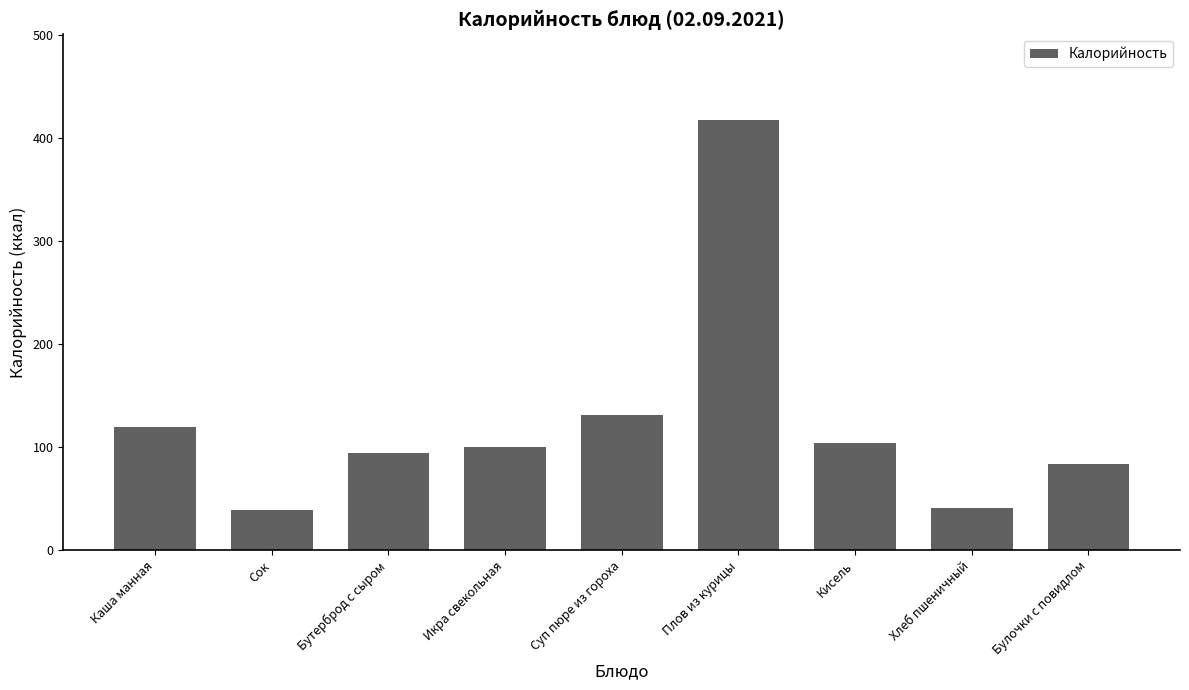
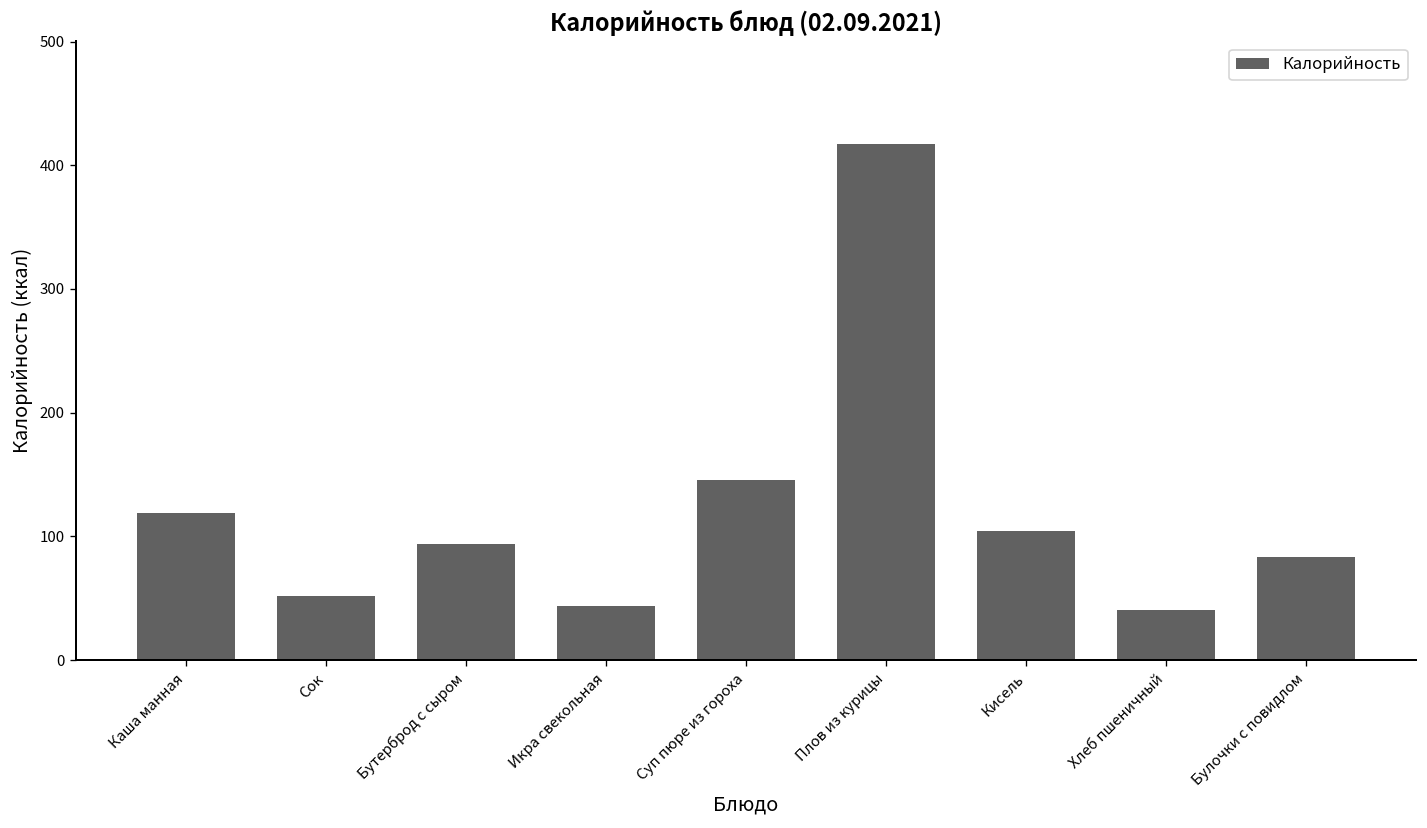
Сок: 39 -> 52
Икра свекольная: 100 -> 44
Суп пюре из гороха: 131 -> 146
